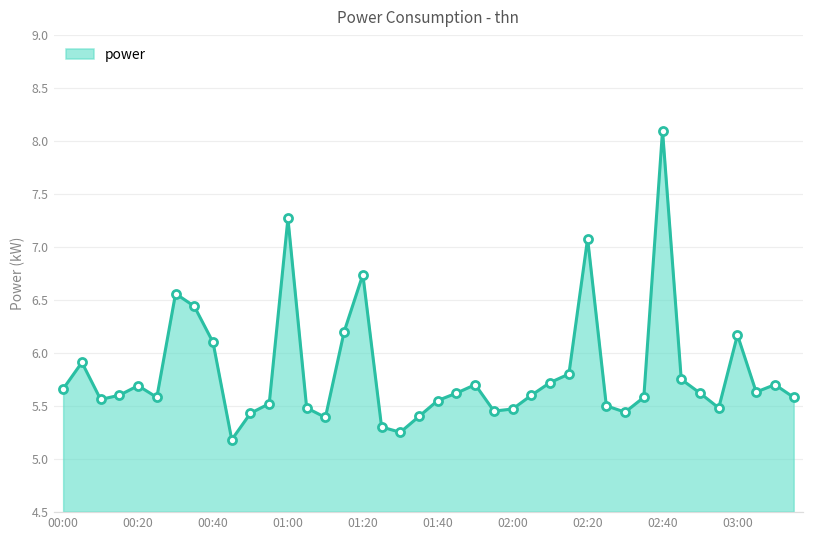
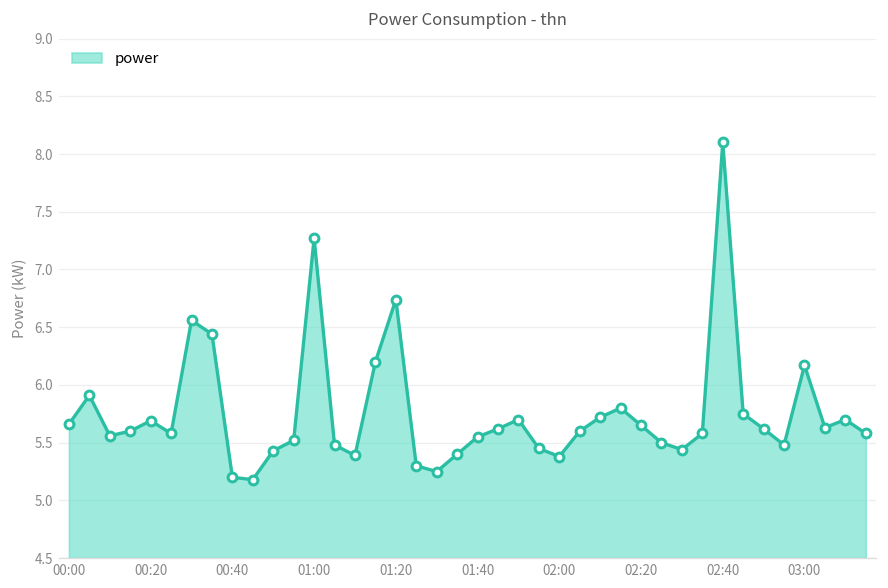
00:40: 6.1 -> 5.2
02:00: 5.5 -> 5.4
02:20: 7.1 -> 5.7
